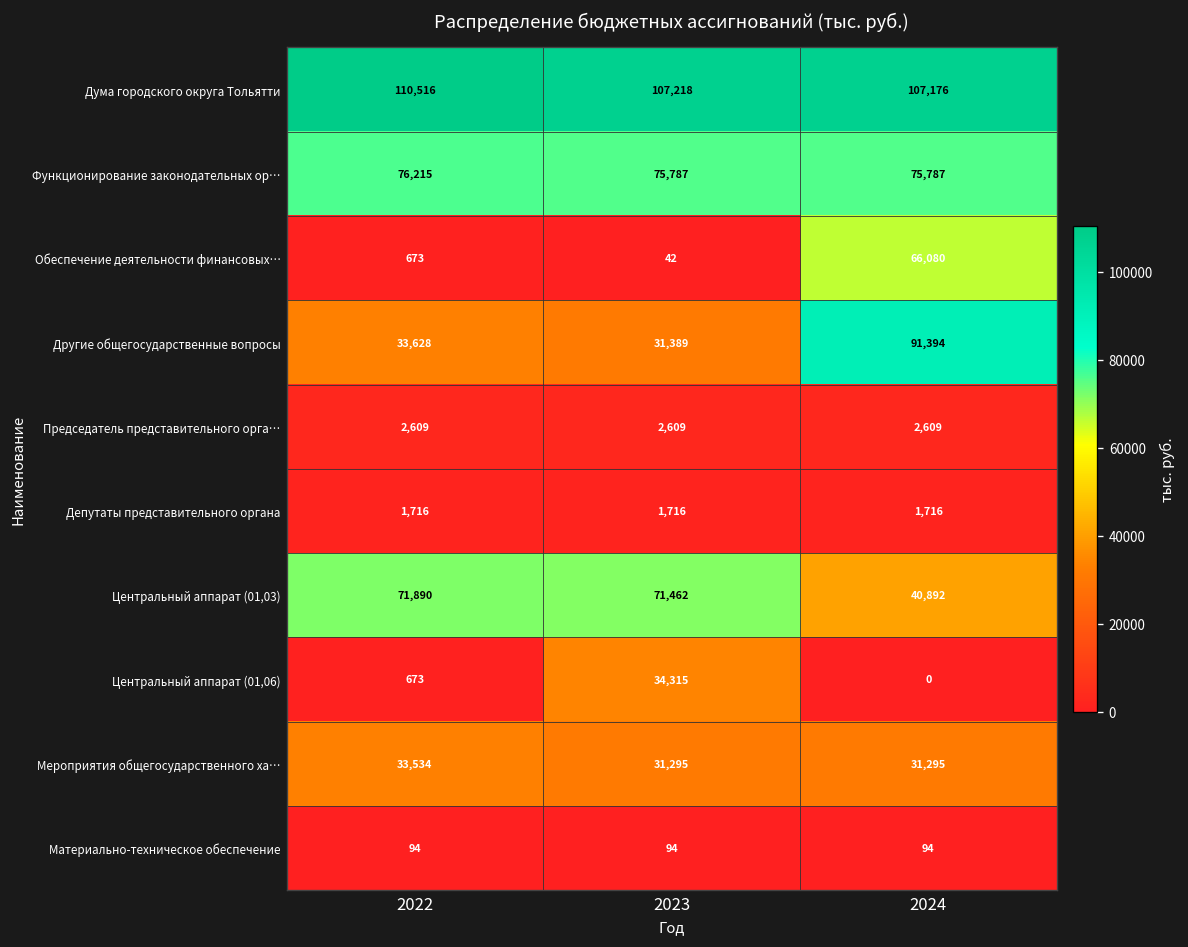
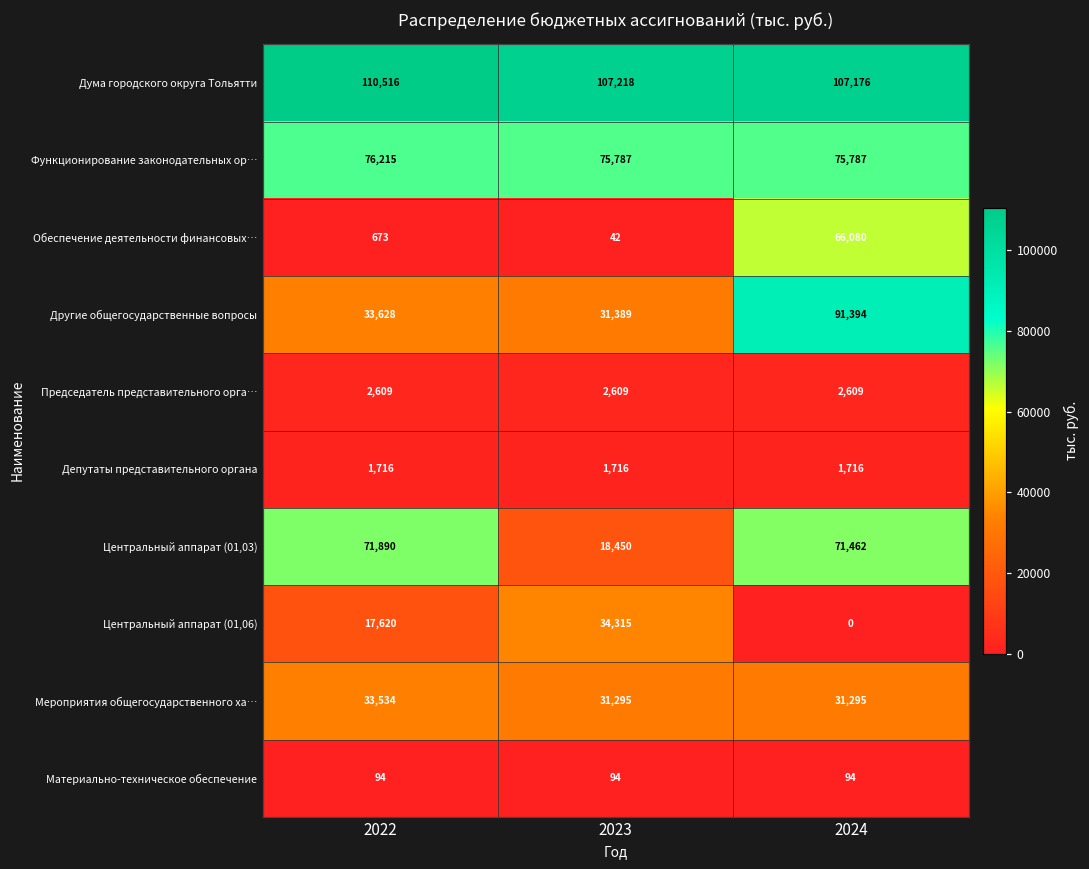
Центральный аппарат (01,03), 2023: 71,462 -> 18,450
Центральный аппарат (01,03), 2024: 40,892 -> 71,462
Центральный аппарат (01,06), 2022: 673 -> 17,620
